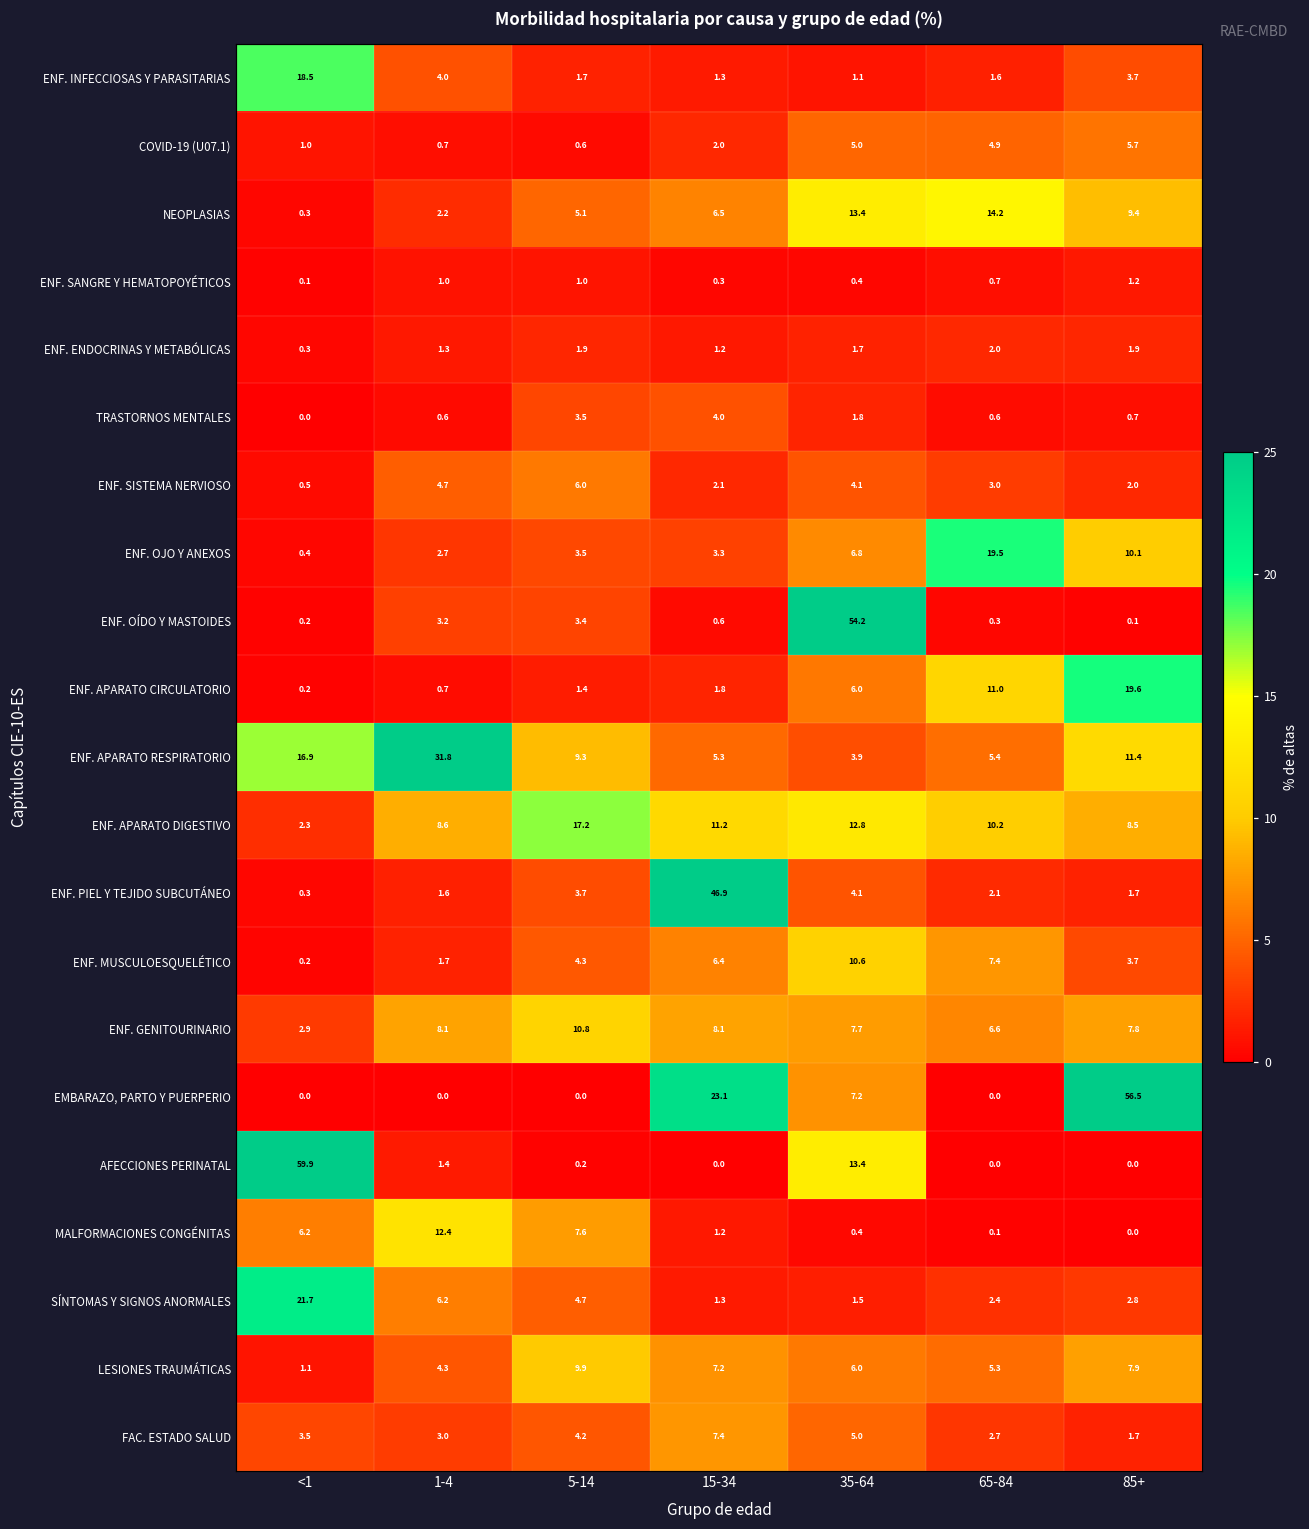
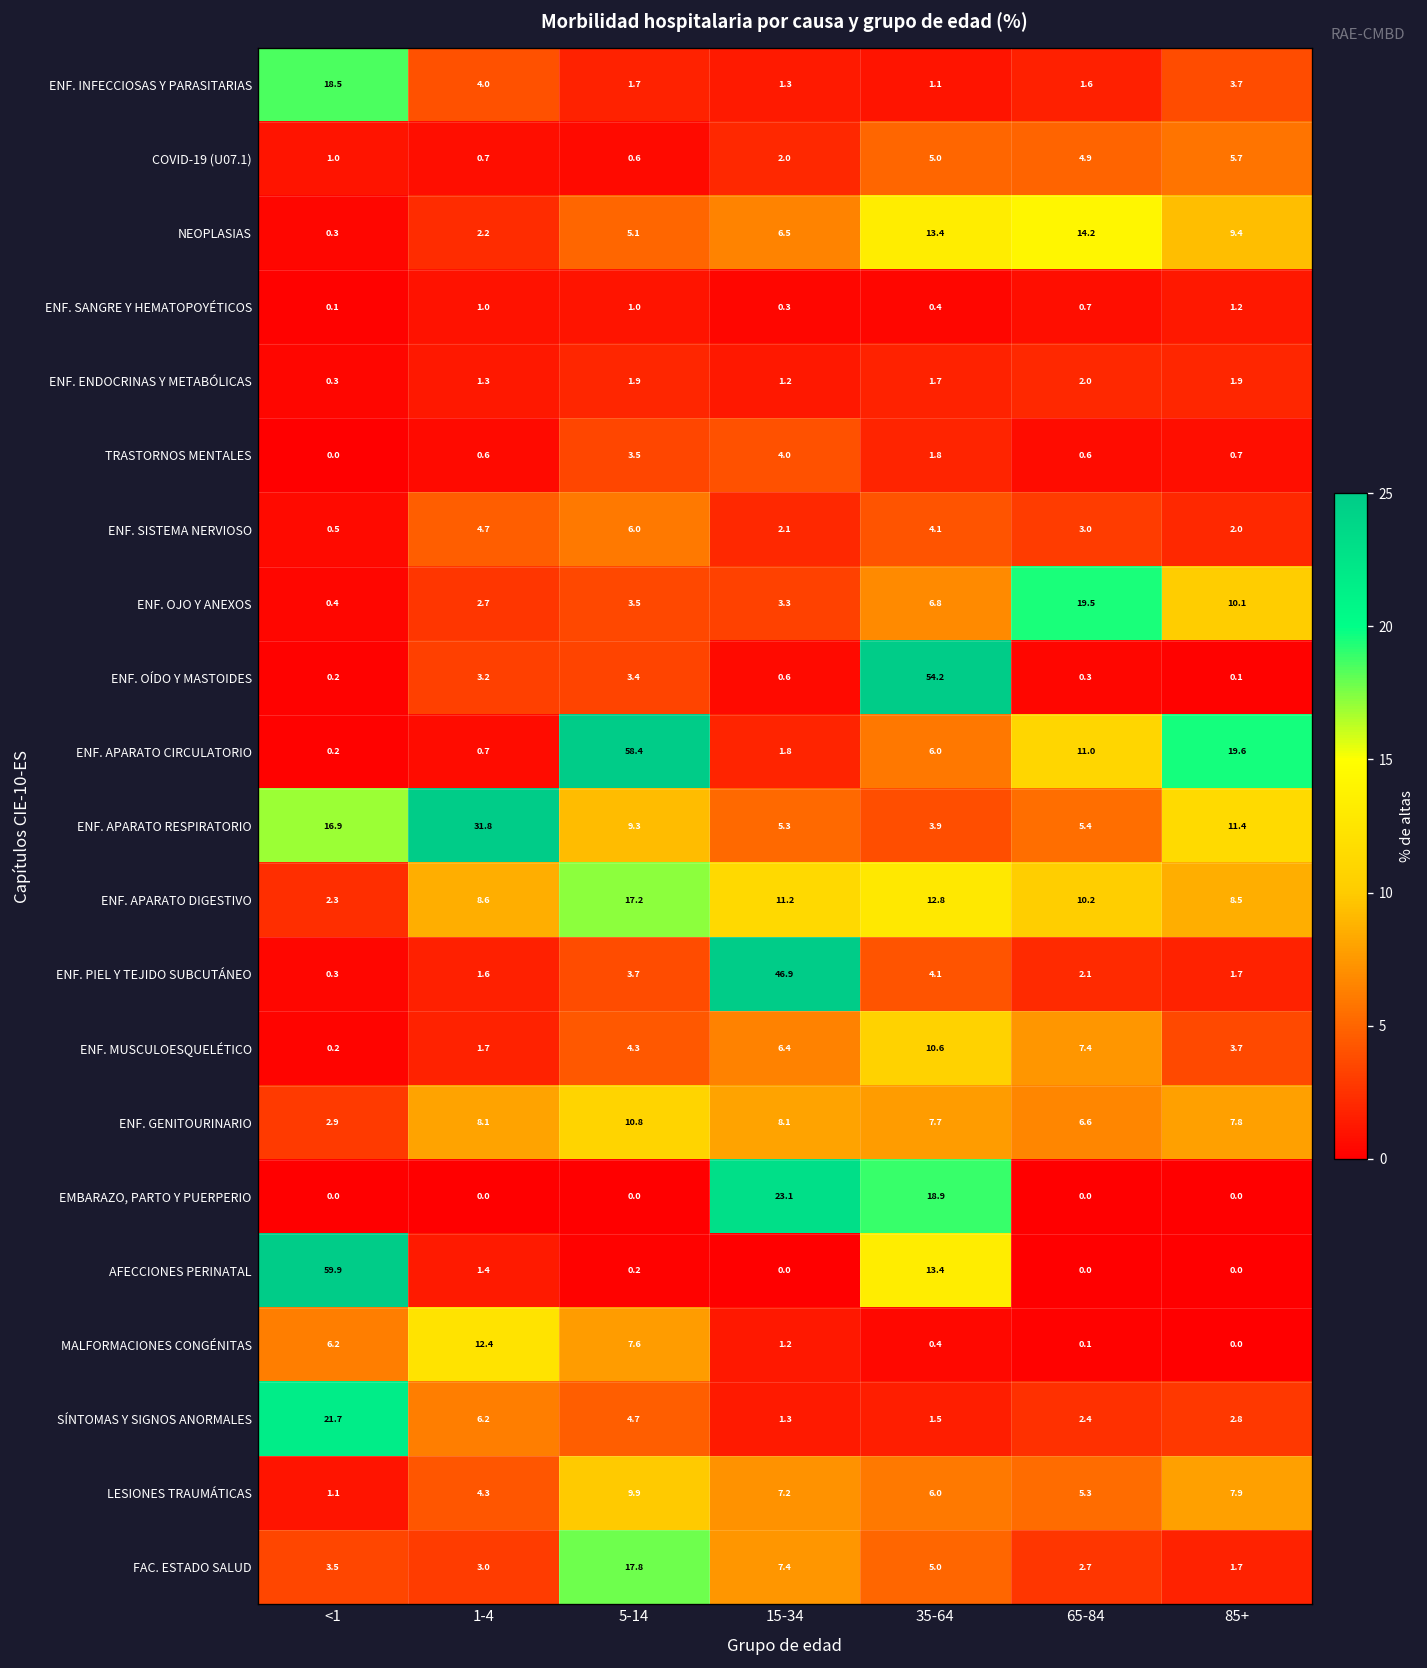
ENF. APARATO CIRCULATORIO, 5-14: 1.4 -> 58.4
EMBARAZO, PARTO Y PUERPERIO, 35-64: 7.2 -> 18.9
EMBARAZO, PARTO Y PUERPERIO, 85+: 56.5 -> 0.0
FAC. ESTADO SALUD, 5-14: 4.2 -> 17.8
